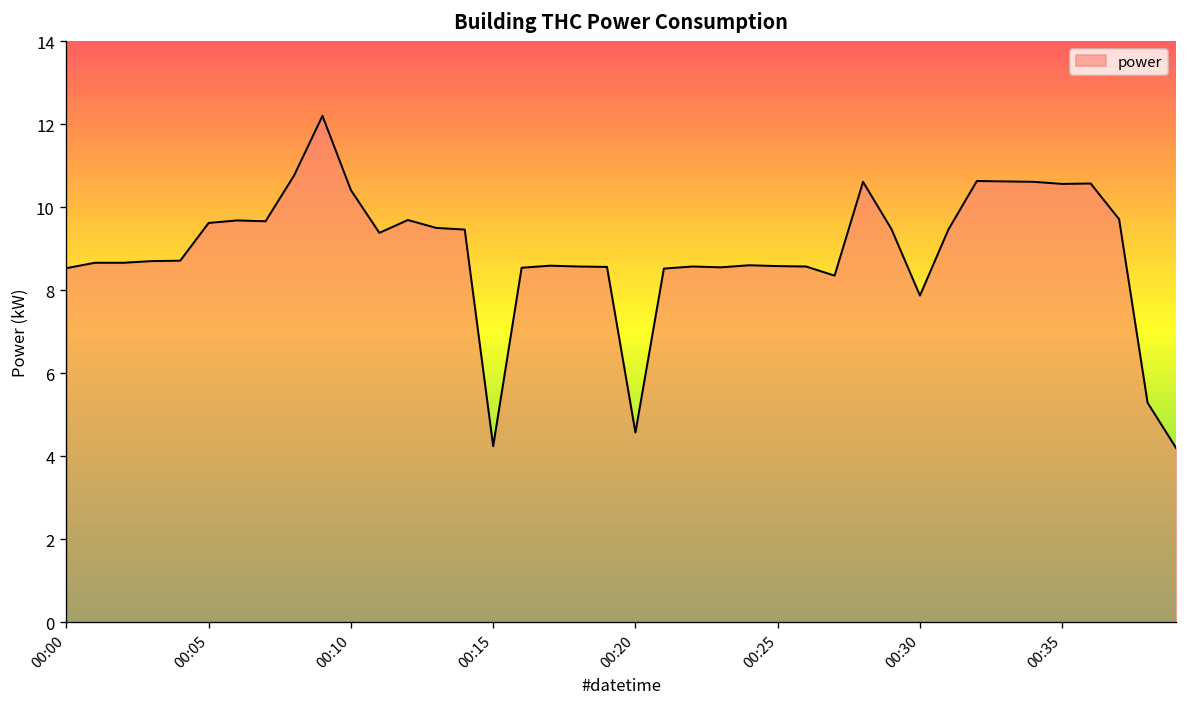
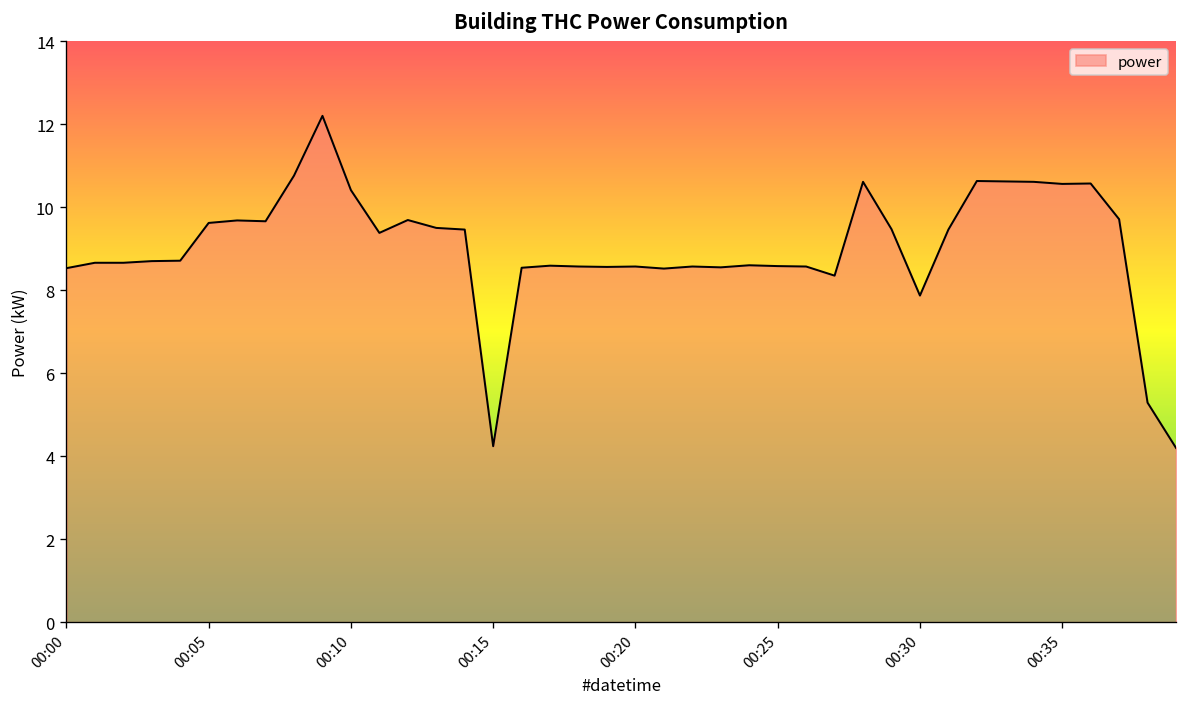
00:20: 4.6 -> 8.6
